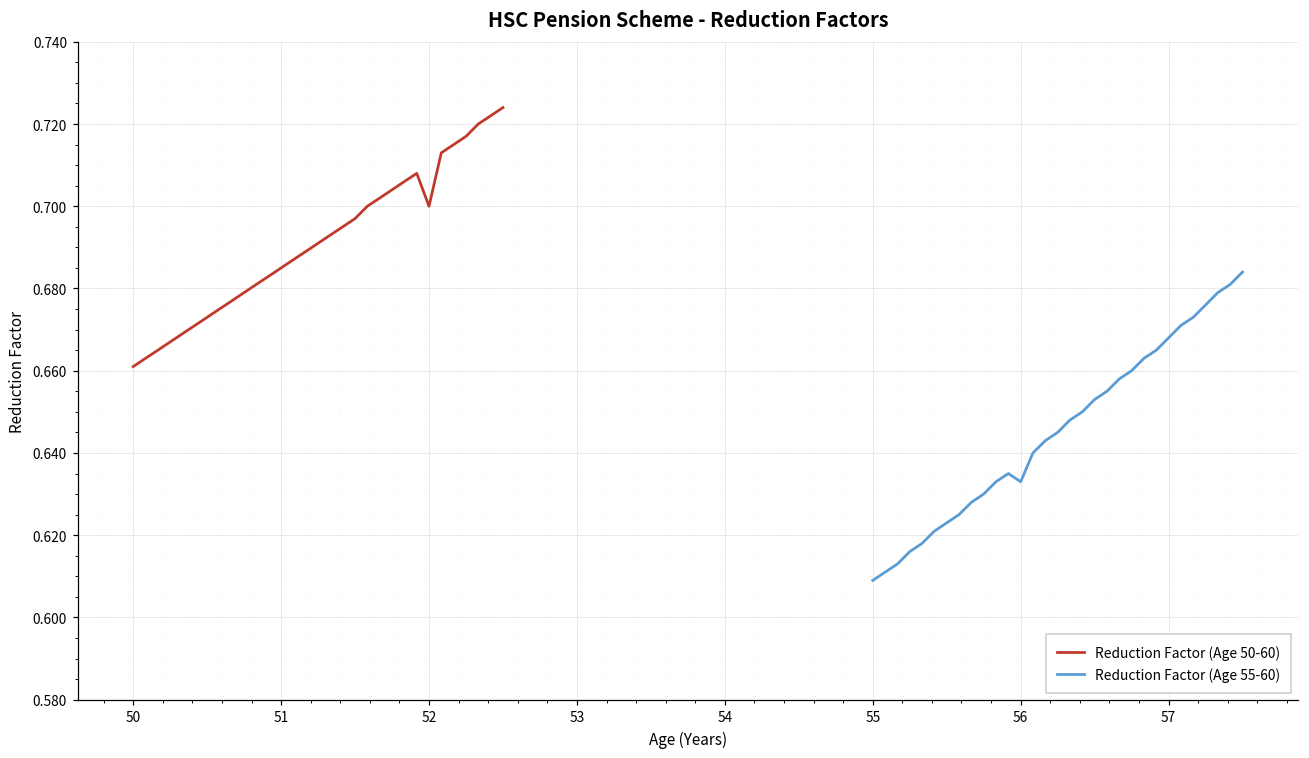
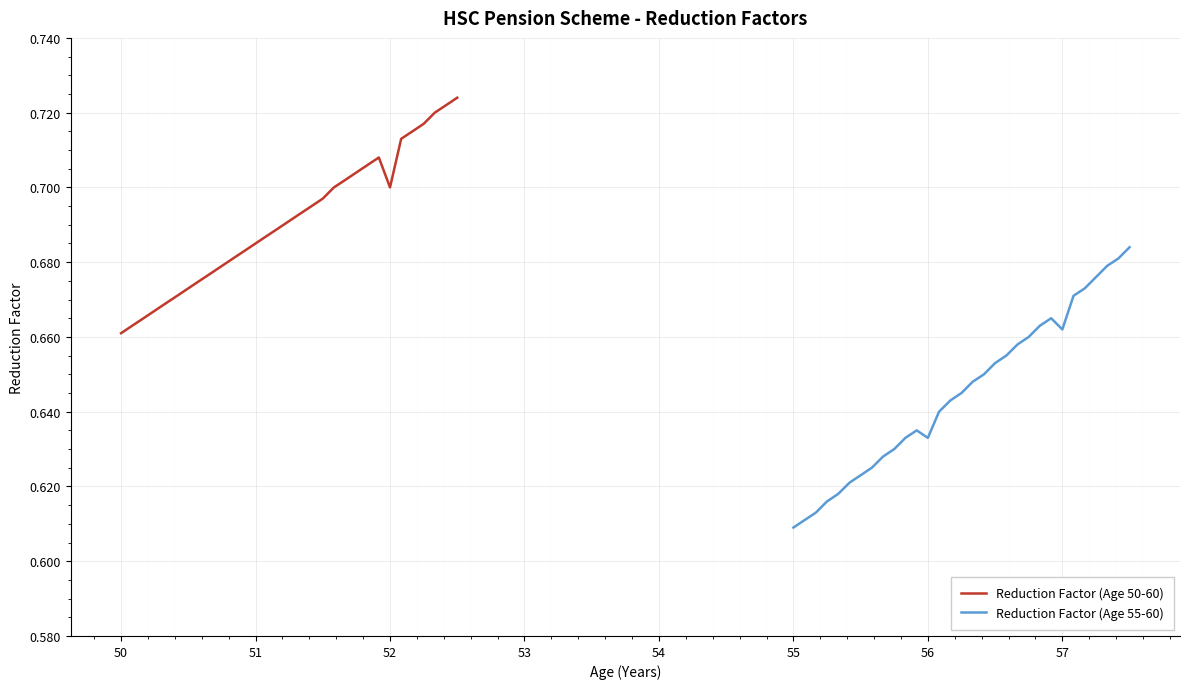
Reduction Factor (Age 55-60), 57: 0.668 -> 0.662
